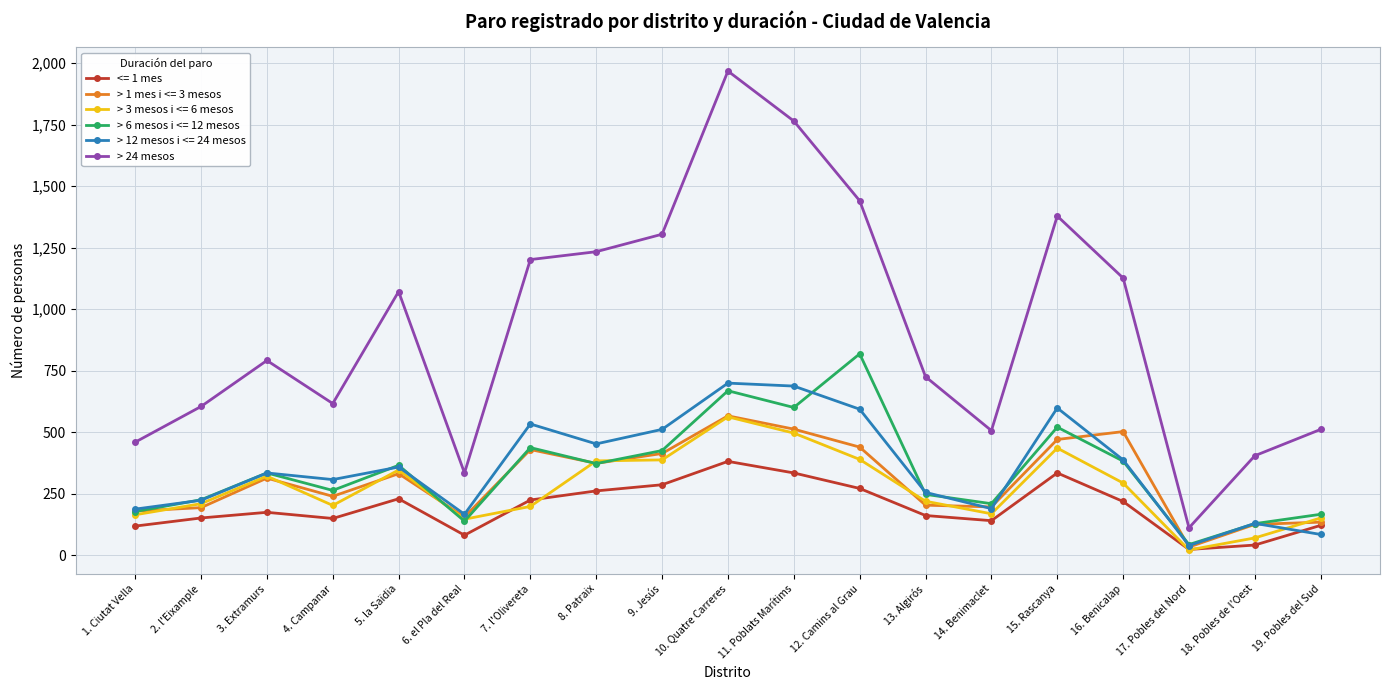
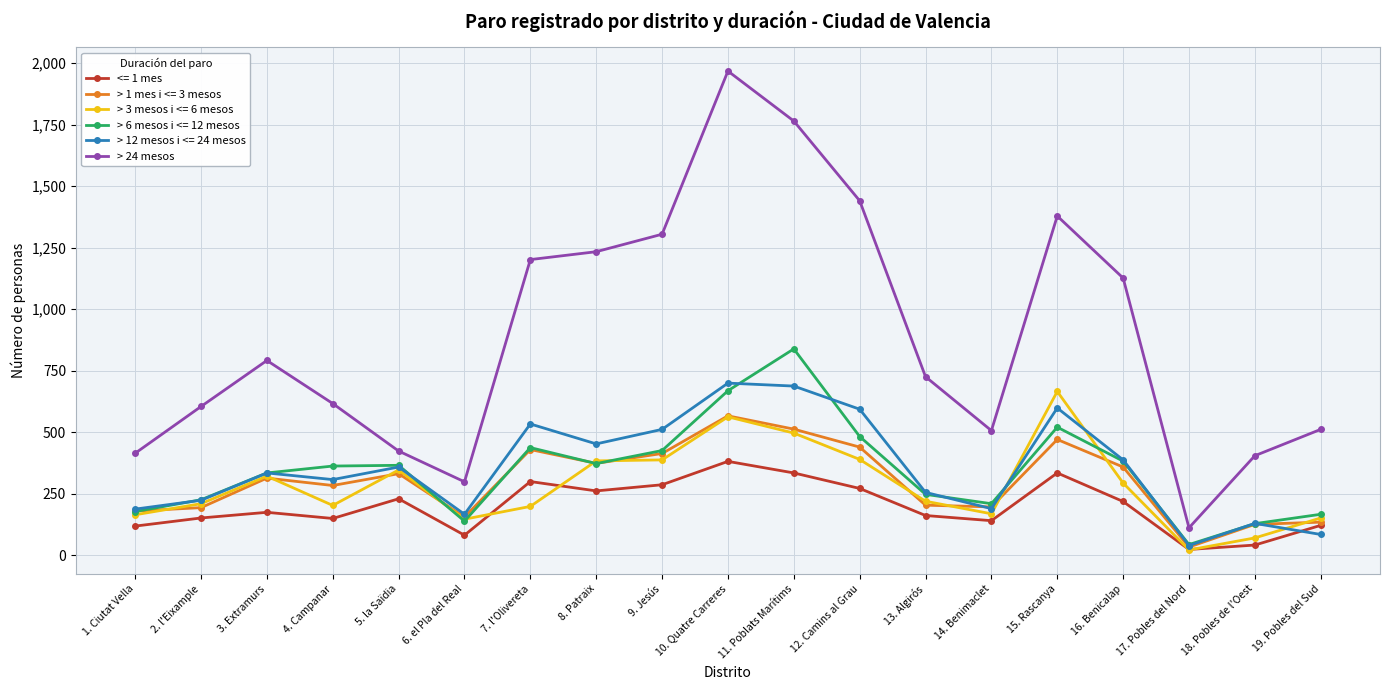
> 24 mesos, 1. Ciutat Vella: 460 -> 420
> 1 mes i <= 3 mesos, 4. Campanar: 240 -> 280
> 6 mesos i <= 12 mesos, 4. Campanar: 260 -> 360
> 24 mesos, 5. la Saïdia: 1,070 -> 420
> 24 mesos, 6. el Pla del Real: 340 -> 300
<= 1 mes, 7. l'Olivereta: 230 -> 300
> 6 mesos i <= 12 mesos, 11. Poblats Marítims: 600 -> 840
> 6 mesos i <= 12 mesos, 12. Camins al Grau: 820 -> 480
> 3 mesos i <= 6 mesos, 15. Rascanya: 440 -> 670
> 1 mes i <= 3 mesos, 16. Benicalap: 500 -> 360
